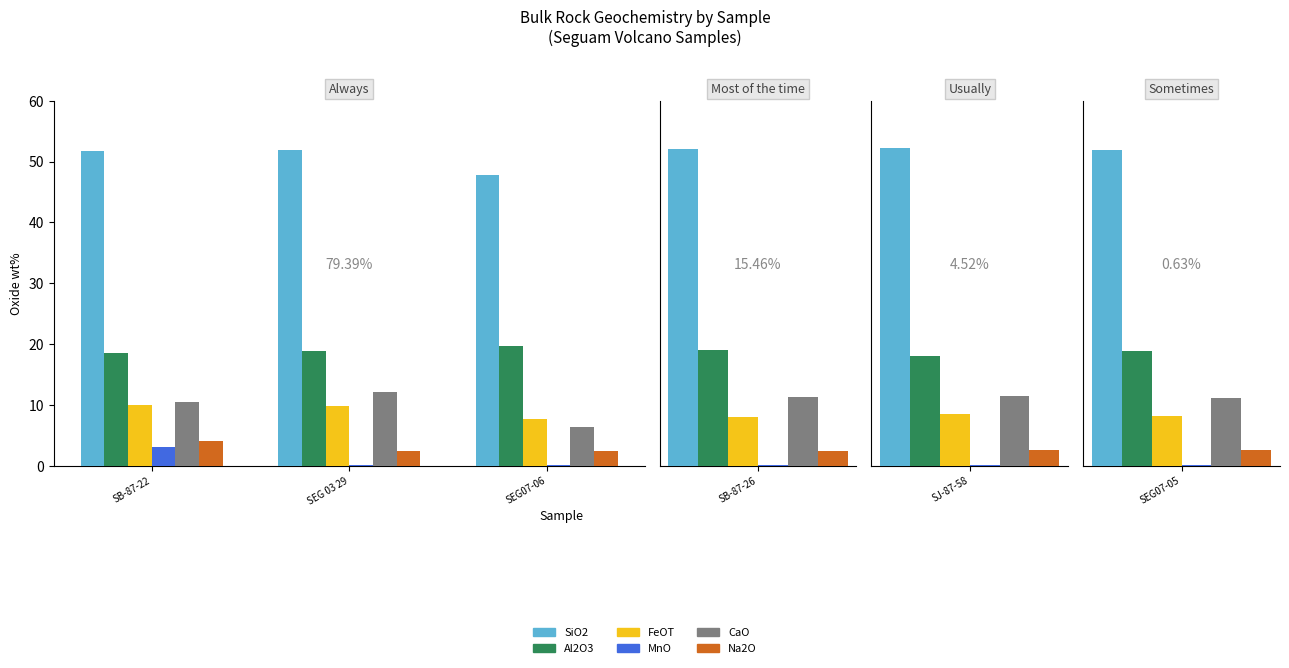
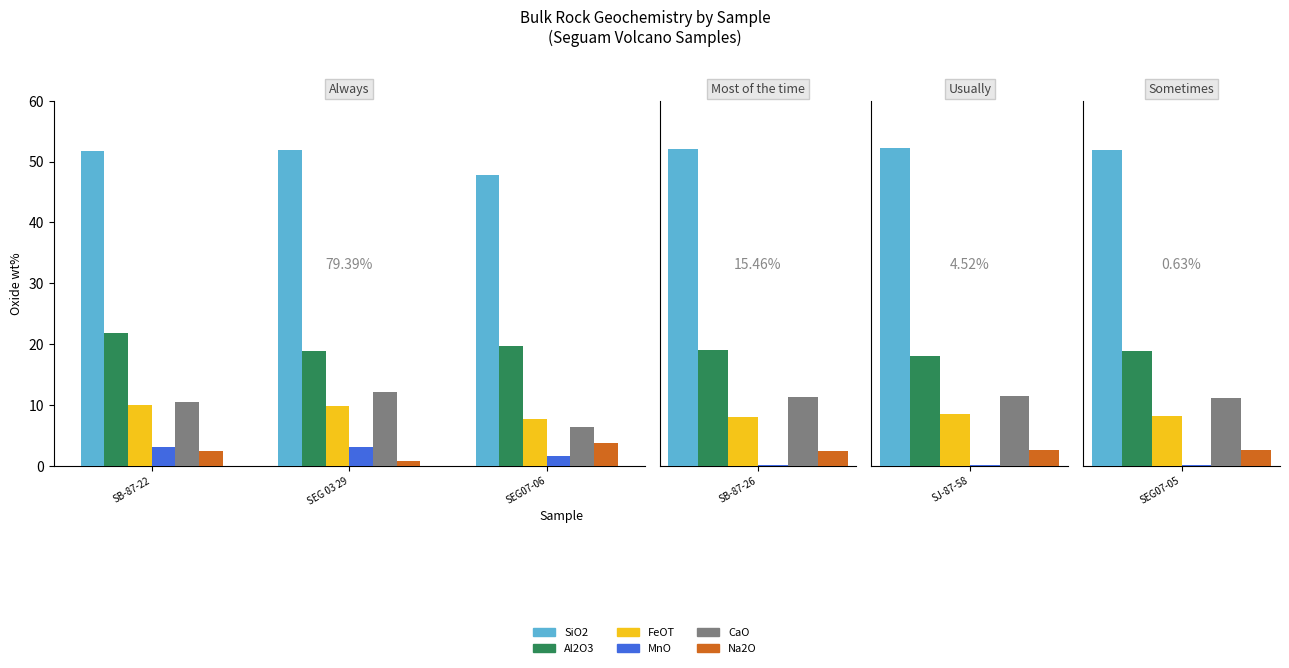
Always, Al2O3, SB-87-22: 18 -> 22
Always, Na2O, SB-87-22: 4 -> 2
Always, MnO, SEG 03 29: 0 -> 3
Always, Na2O, SEG 03 29: 2 -> 1
Always, MnO, SEG07-06: 0 -> 2
Always, Na2O, SEG07-06: 2 -> 4
